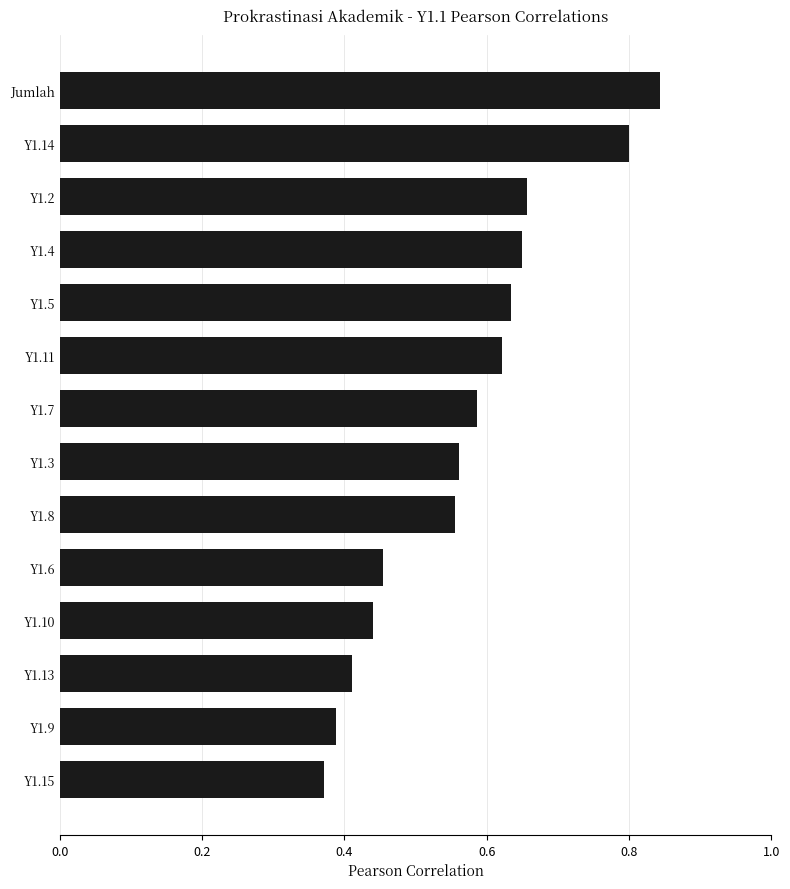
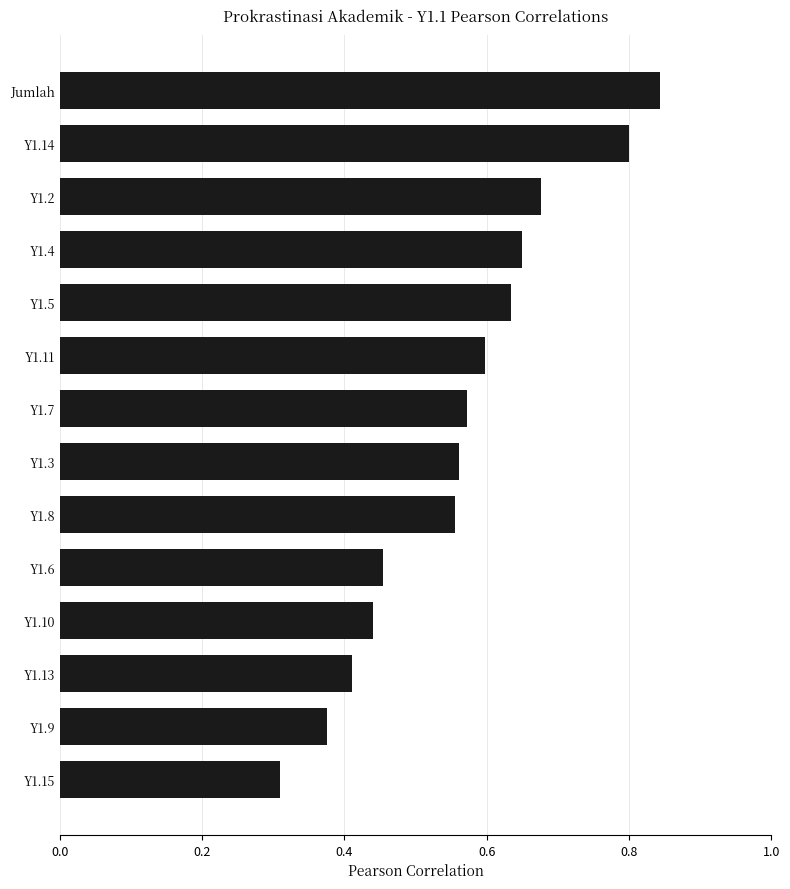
Y1.2: 0.66 -> 0.68
Y1.11: 0.62 -> 0.60
Y1.7: 0.59 -> 0.57
Y1.9: 0.39 -> 0.38
Y1.15: 0.37 -> 0.31
